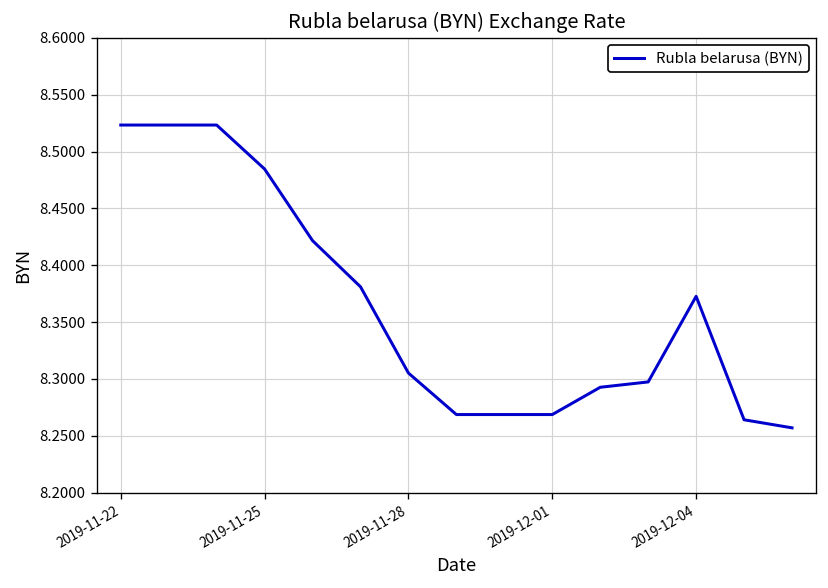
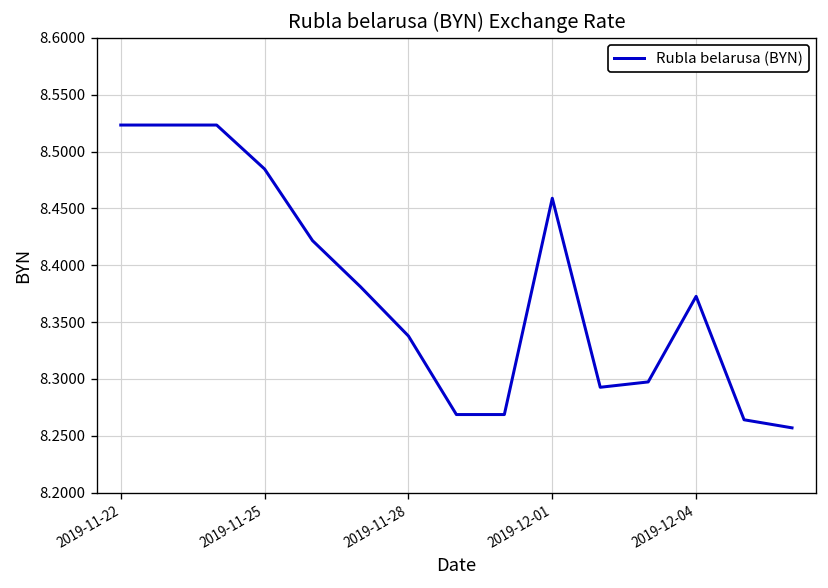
2019-11-28: 8.31 -> 8.34
2019-12-01: 8.27 -> 8.46
